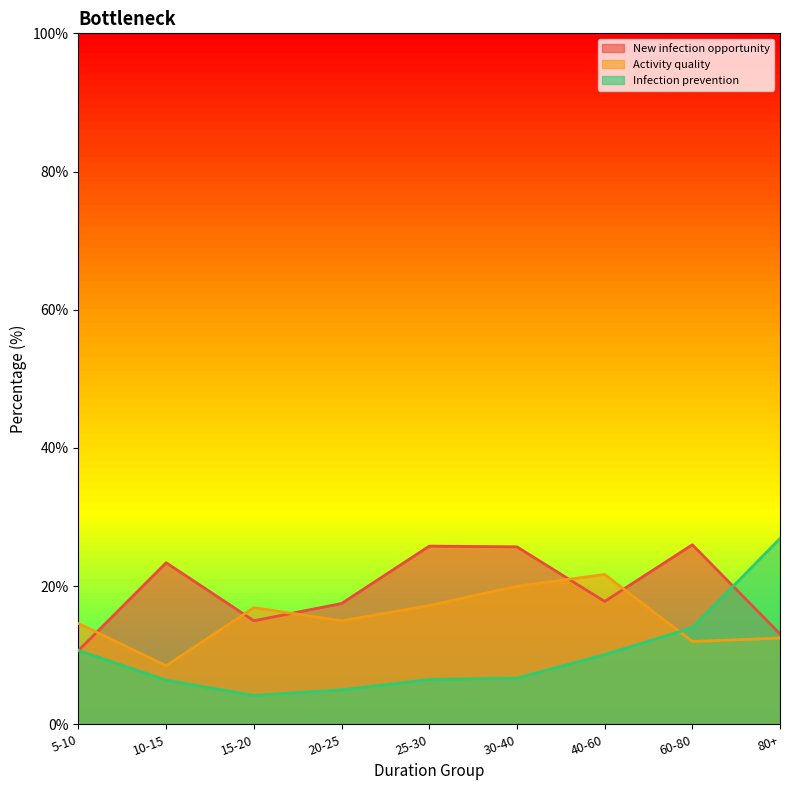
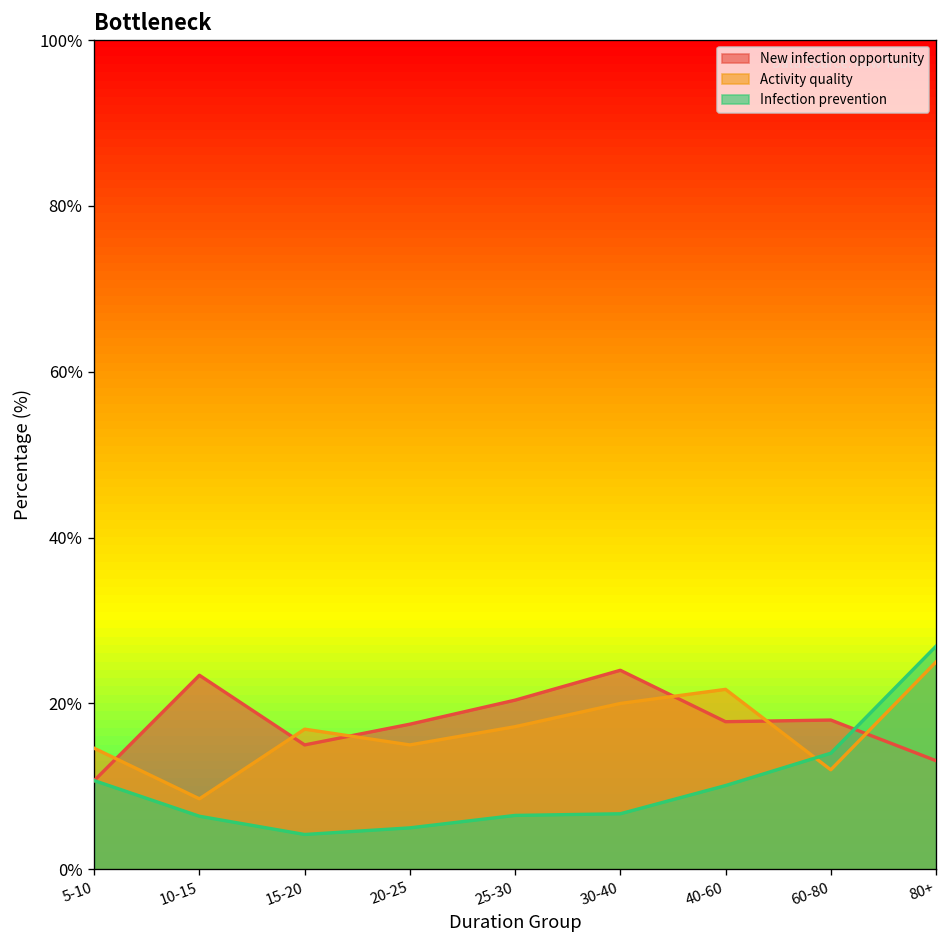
New infection opportunity, 25-30: 26% -> 20%
New infection opportunity, 30-40: 26% -> 24%
New infection opportunity, 60-80: 26% -> 18%
Activity quality, 80+: 13% -> 25%
